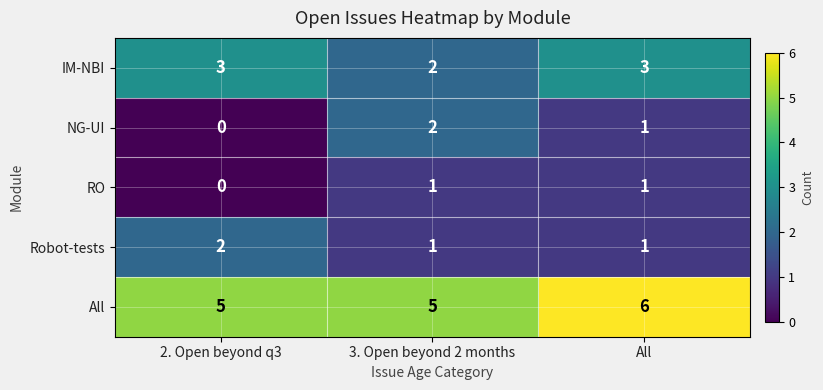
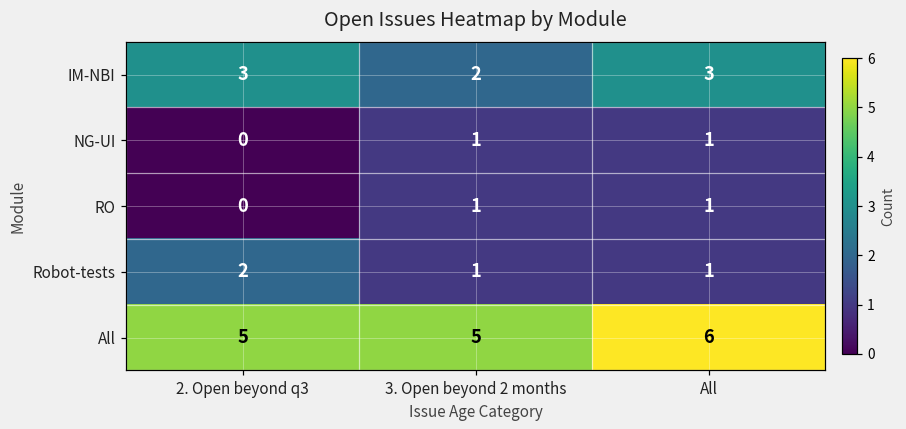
NG-UI, 3. Open beyond 2 months: 2 -> 1
